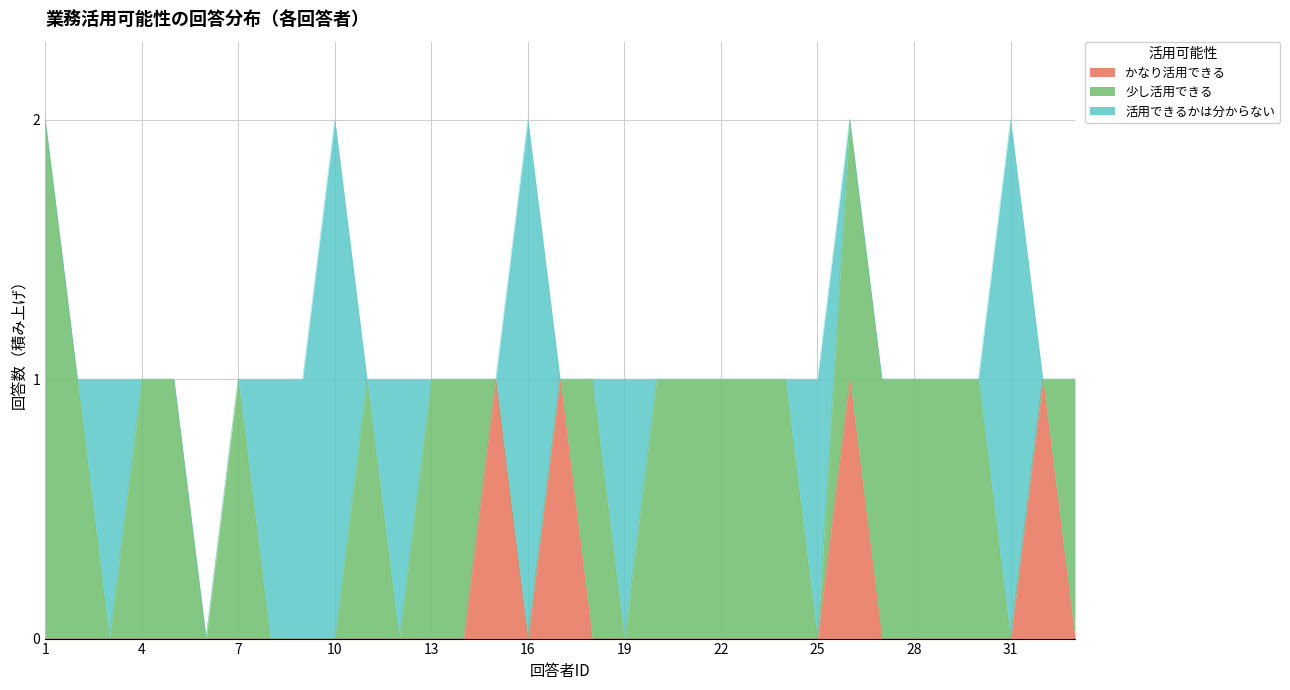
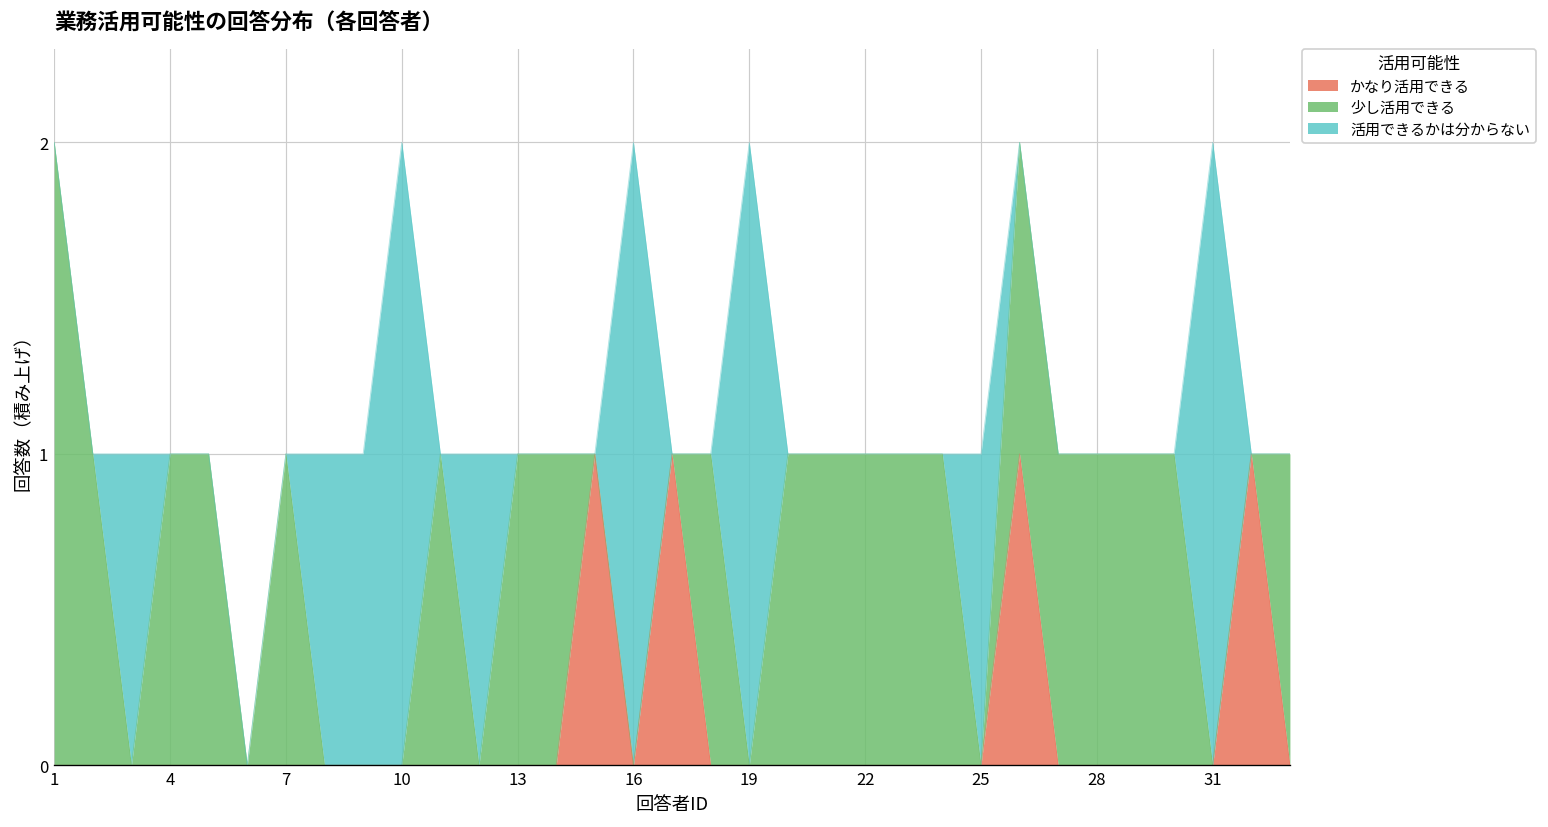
活用できるかは分からない, 19: 1 -> 2
